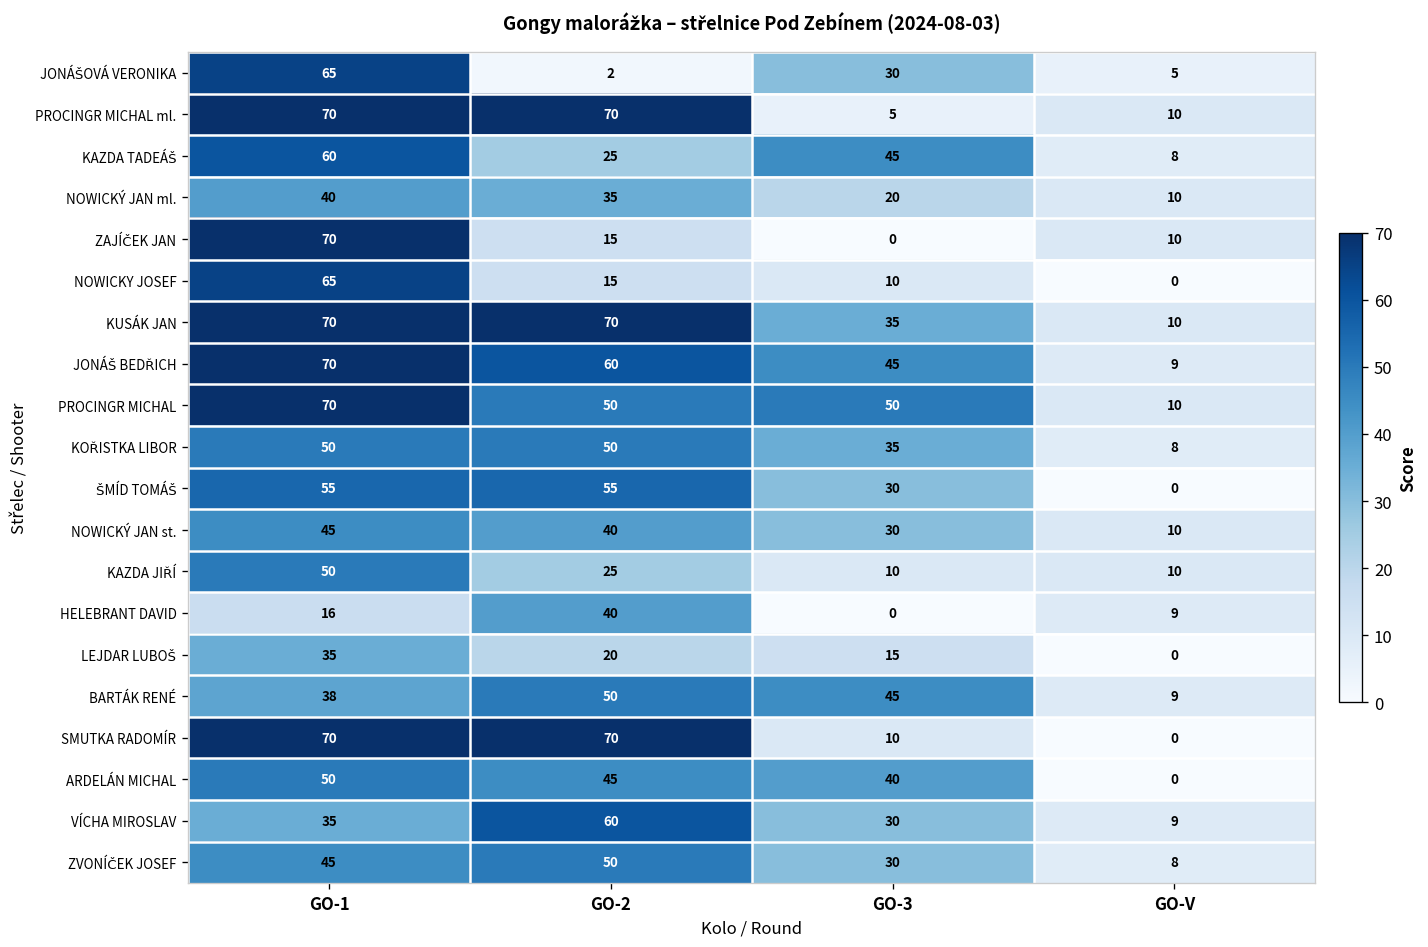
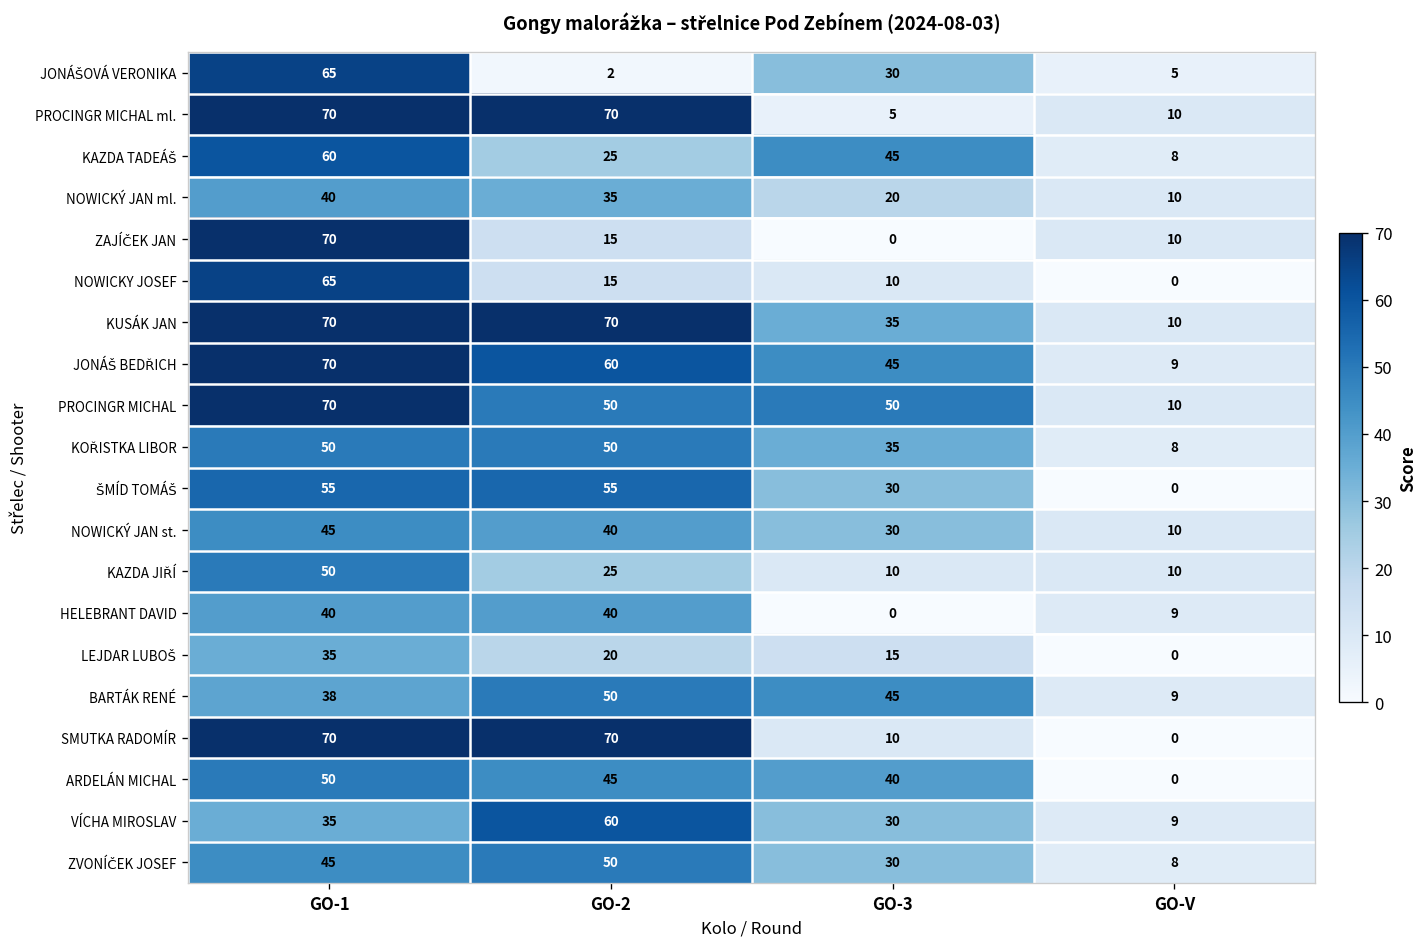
HELEBRANT DAVID, GO-1: 16 -> 40
